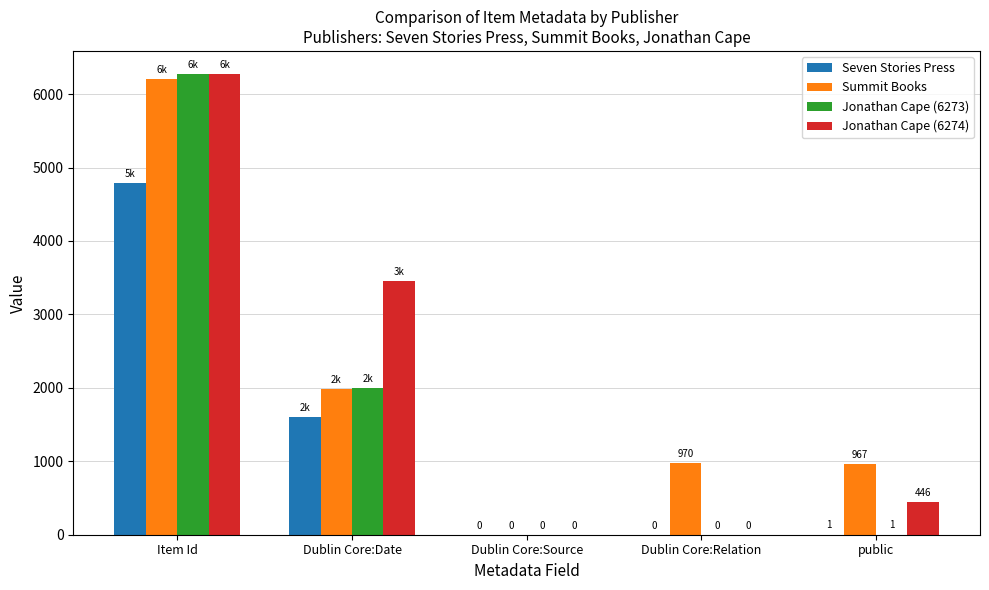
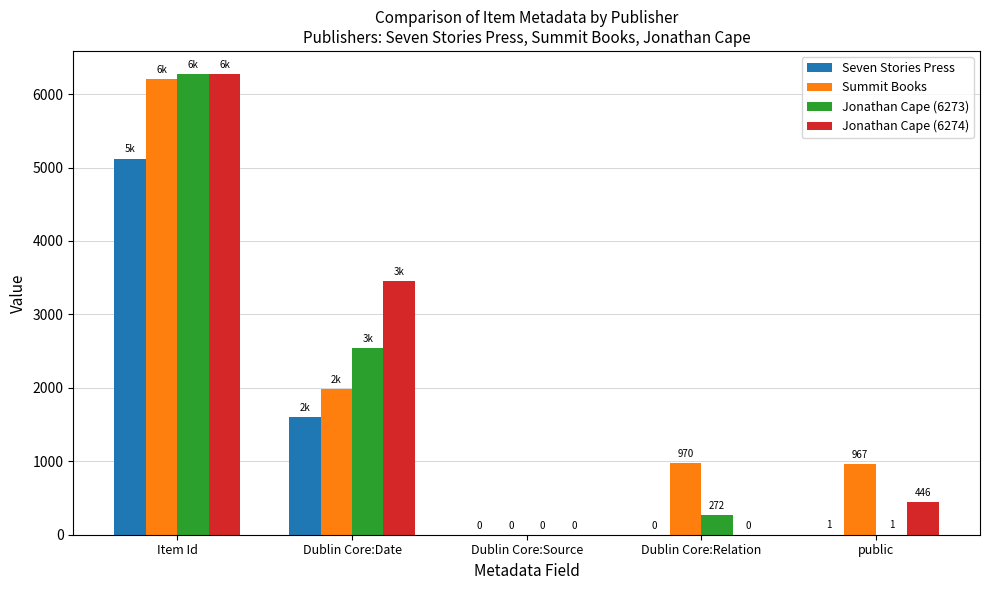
Seven Stories Press, Item Id: 4800 -> 5100
Jonathan Cape (6273), Dublin Core:Date: 2k -> 3k
Jonathan Cape (6273), Dublin Core:Relation: 0 -> 272
